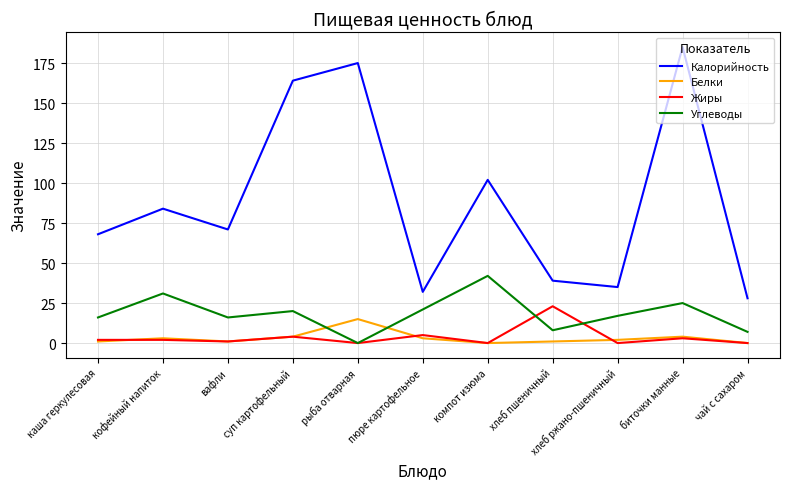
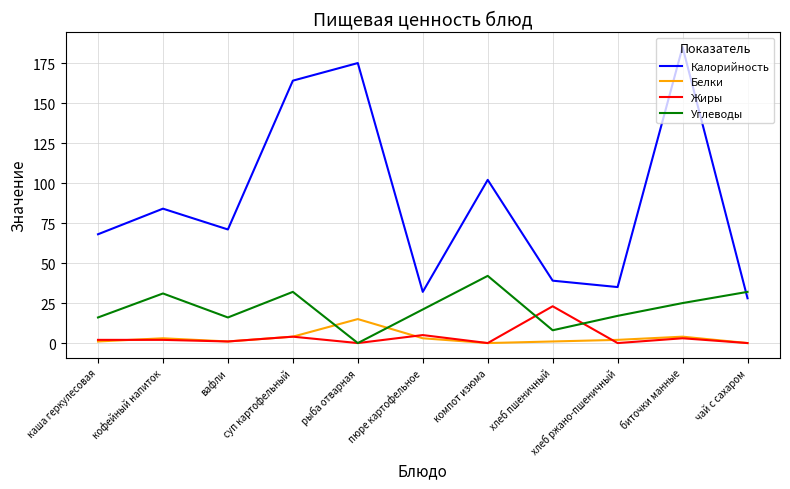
Углеводы, суп картофельный: 20 -> 32
Углеводы, чай с сахаром: 7 -> 32
